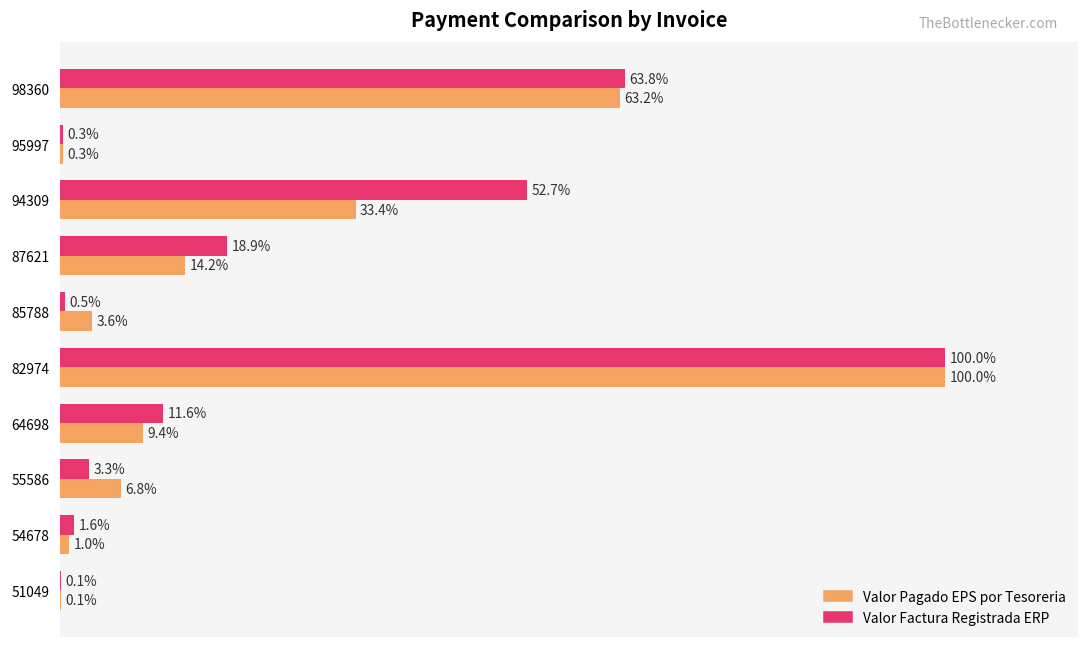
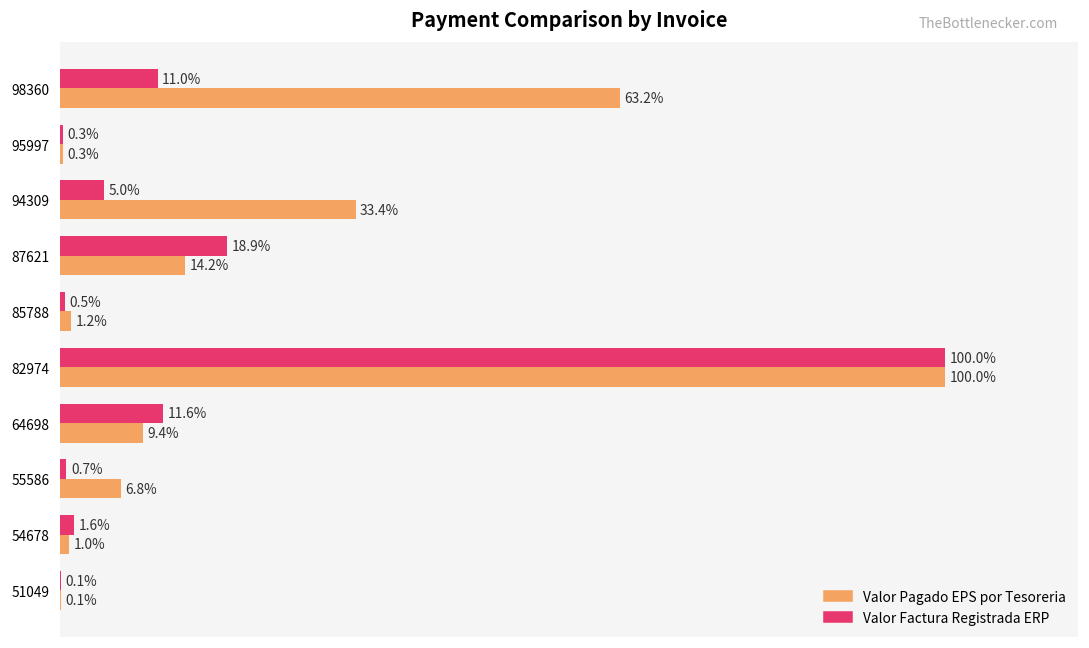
Valor Factura Registrada ERP, 98360: 63.8% -> 11.0%
Valor Factura Registrada ERP, 94309: 52.7% -> 5.0%
Valor Pagado EPS por Tesoreria, 85788: 3.6% -> 1.2%
Valor Factura Registrada ERP, 55586: 3.3% -> 0.7%
